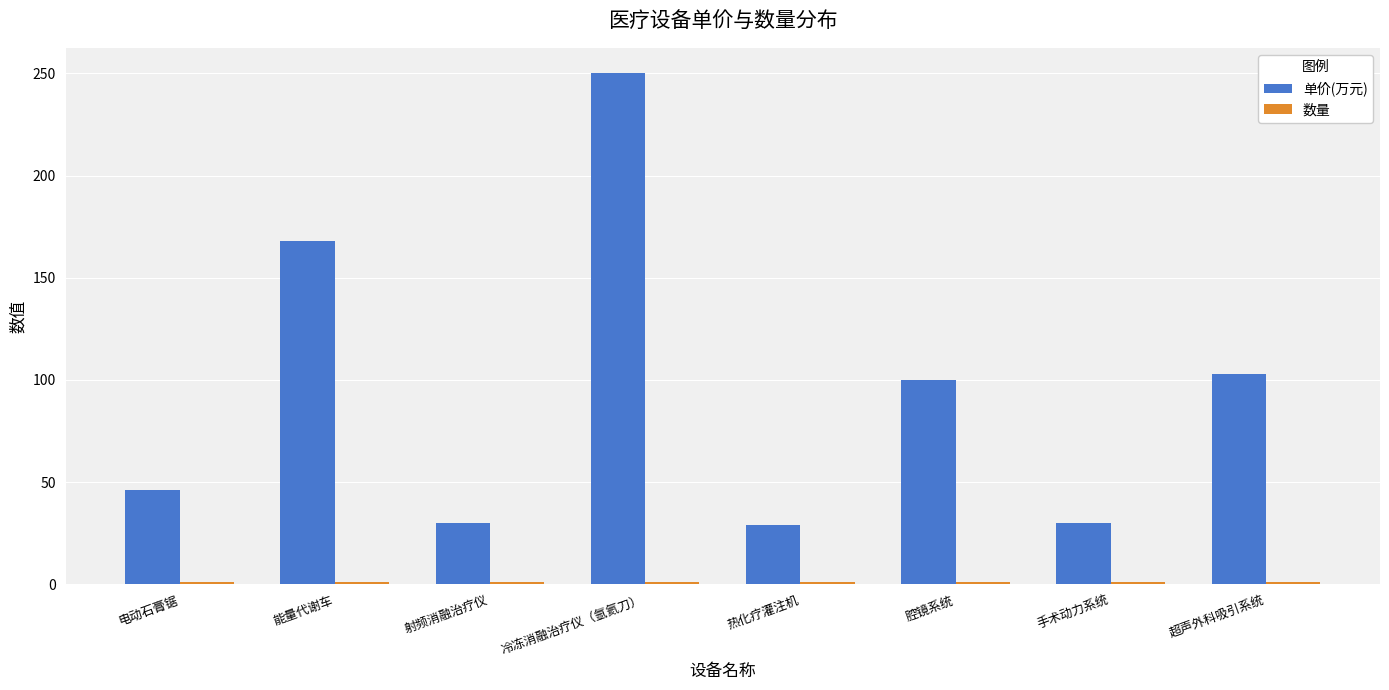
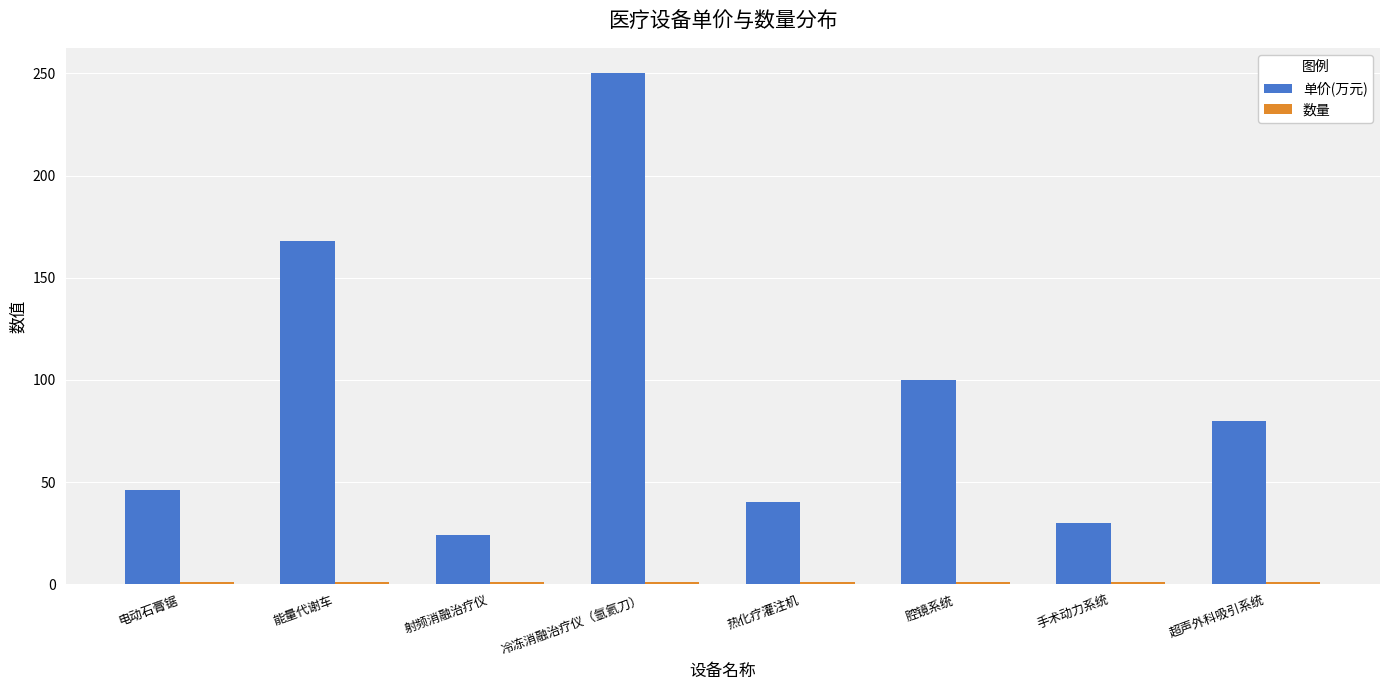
单价(万元), 射频消融治疗仪: 30 -> 24
单价(万元), 热化疗灌注机: 29 -> 40
单价(万元), 超声外科吸引系统: 103 -> 80
